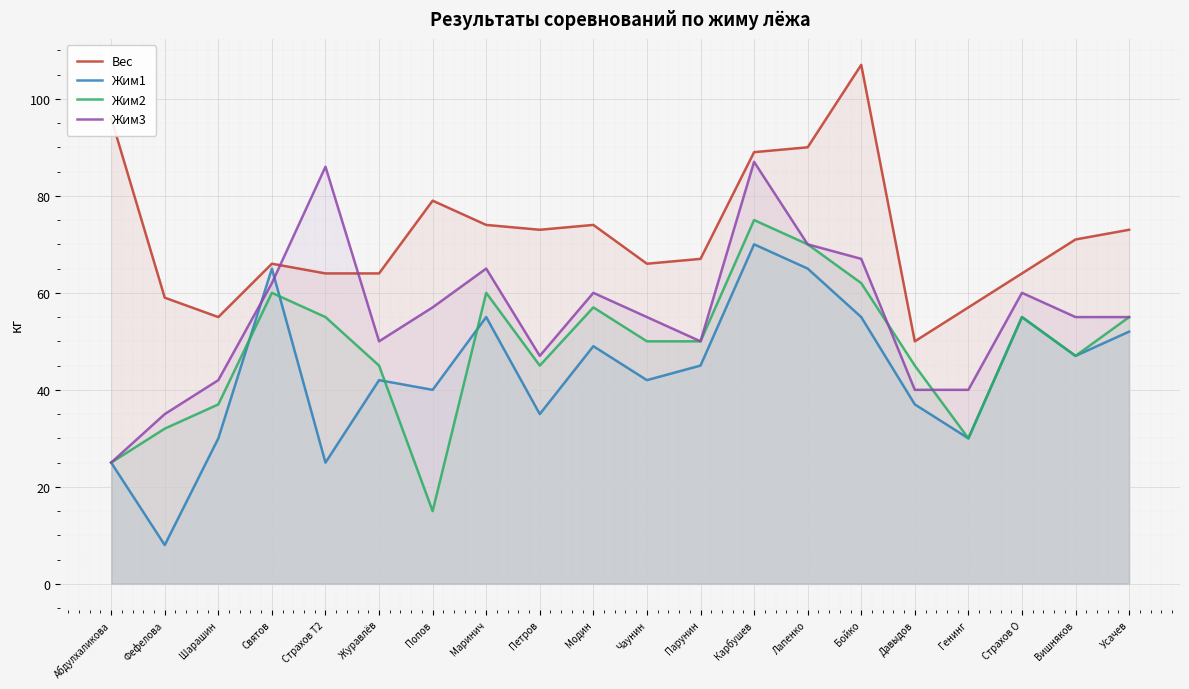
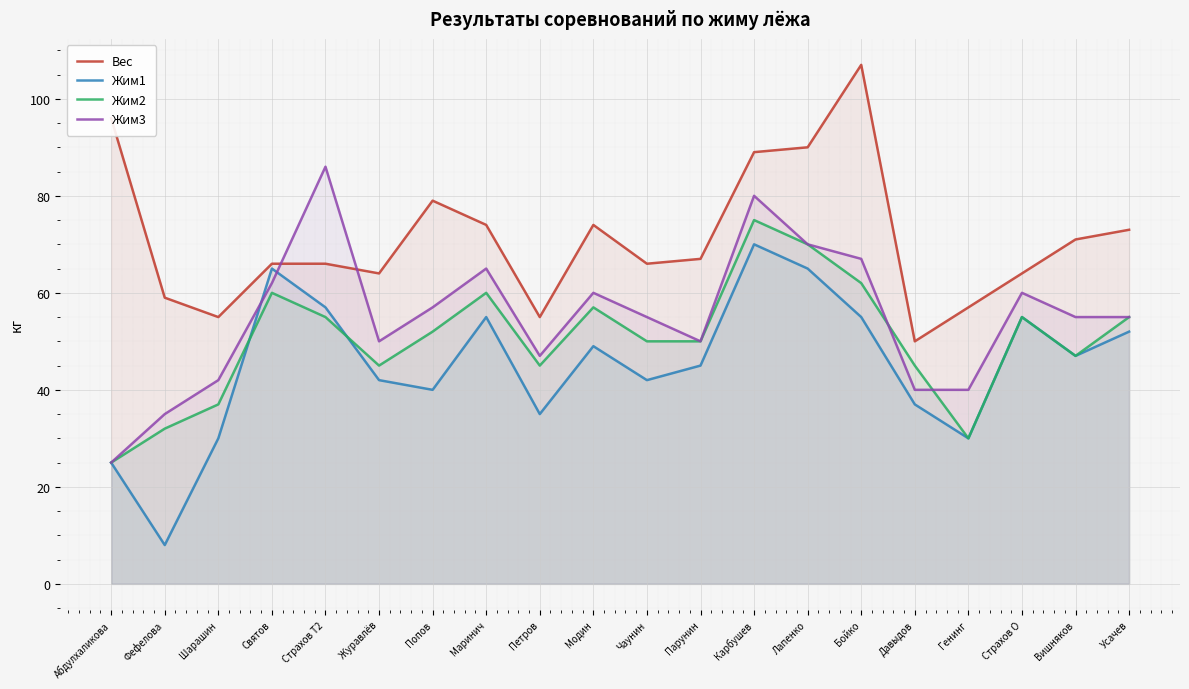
Вес, Страхов T2: 64 -> 66
Жим1, Страхов T2: 25 -> 57
Жим2, Попов: 15 -> 52
Вес, Петров: 73 -> 55
Жим3, Карбушев: 87 -> 80
